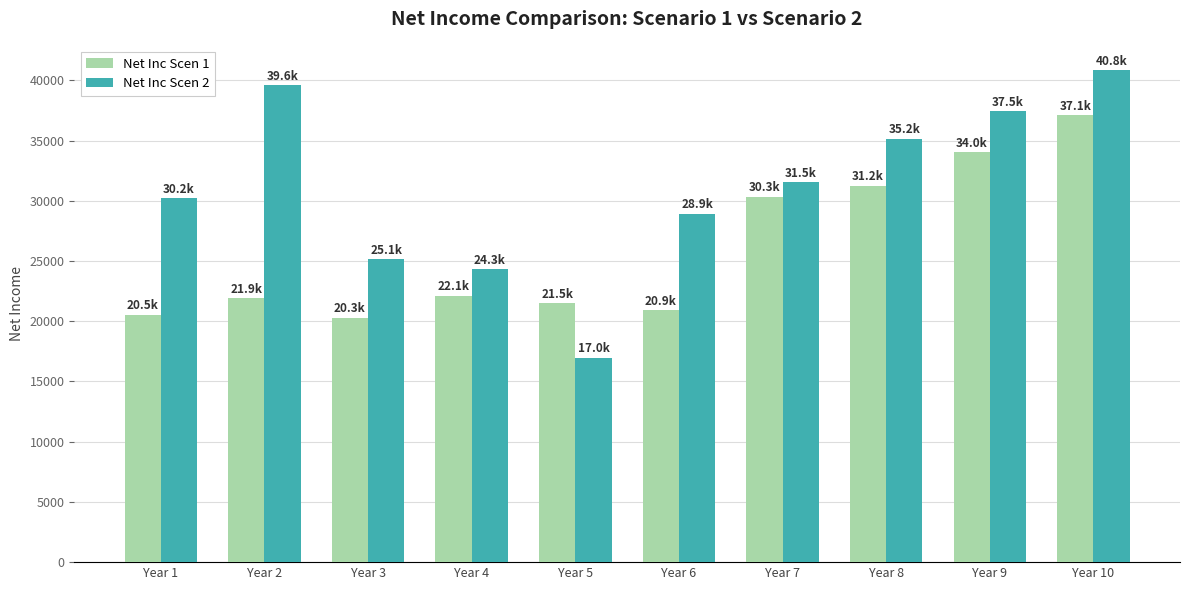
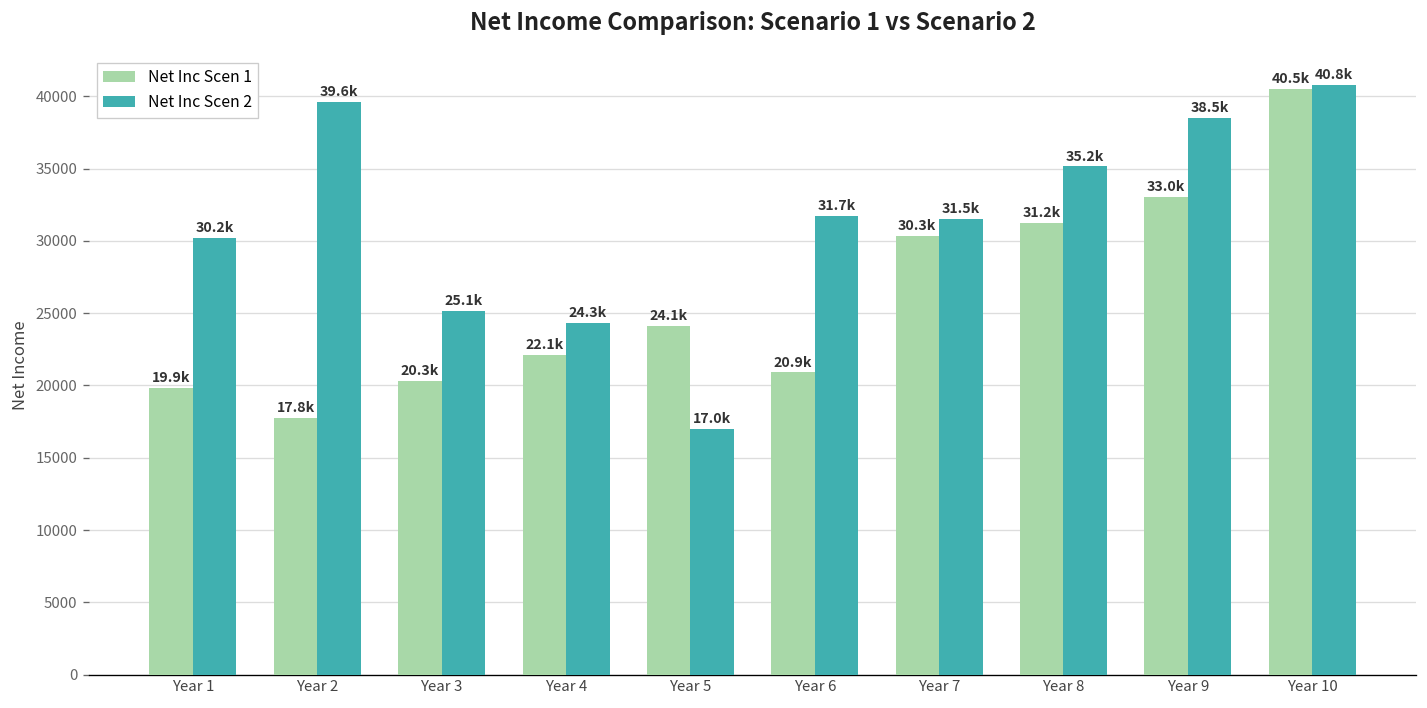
Net Inc Scen 1, Year 1: 20.5k -> 19.9k
Net Inc Scen 1, Year 2: 21.9k -> 17.8k
Net Inc Scen 1, Year 5: 21.5k -> 24.1k
Net Inc Scen 2, Year 6: 28.9k -> 31.7k
Net Inc Scen 1, Year 9: 34.0k -> 33.0k
Net Inc Scen 2, Year 9: 37.5k -> 38.5k
Net Inc Scen 1, Year 10: 37.1k -> 40.5k
